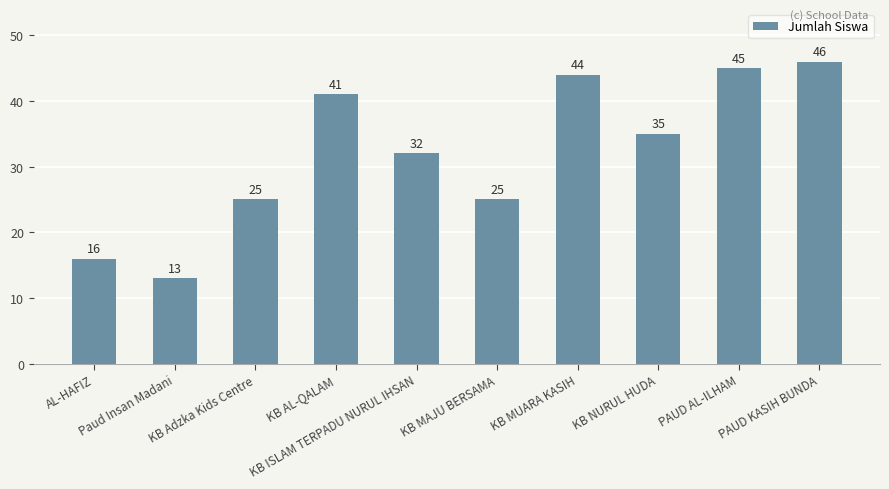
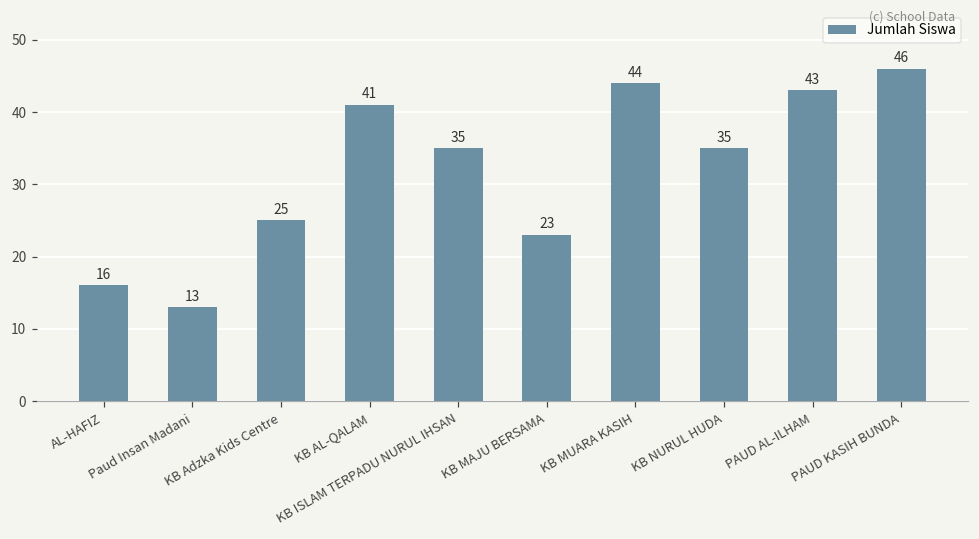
KB ISLAM TERPADU NURUL IHSAN: 32 -> 35
KB MAJU BERSAMA: 25 -> 23
PAUD AL-ILHAM: 45 -> 43
